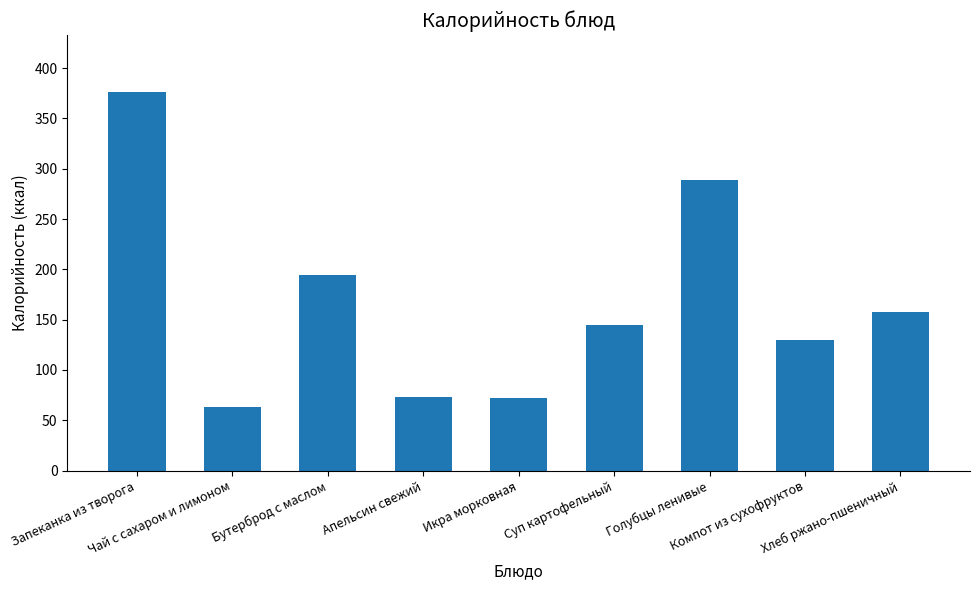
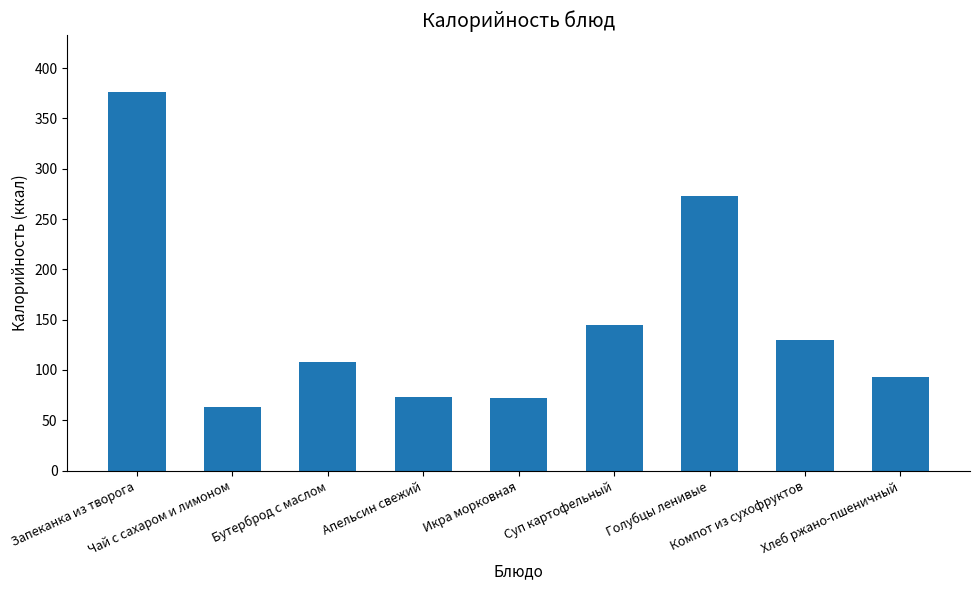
Бутерброд с маслом: 194 -> 108
Голубцы ленивые: 289 -> 273
Хлеб ржано-пшеничный: 157 -> 93
